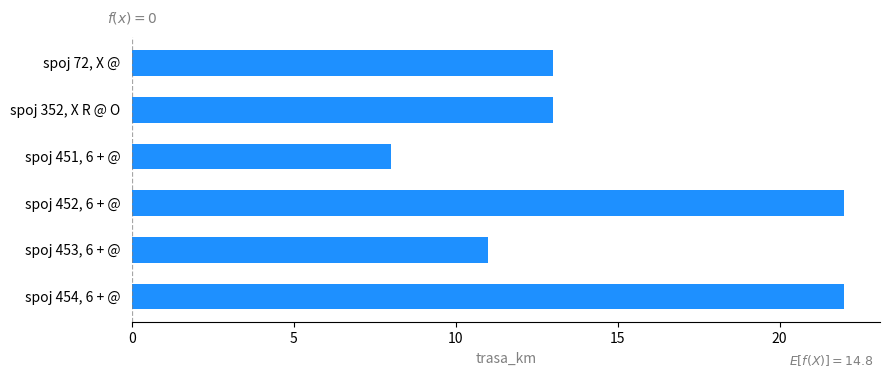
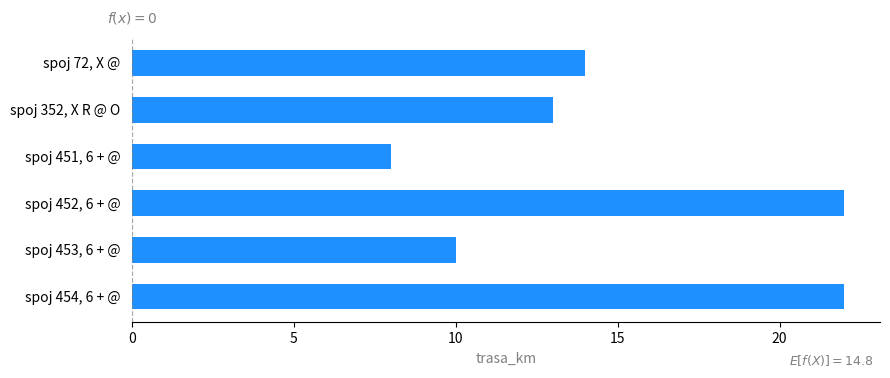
spoj 72, X @: 13 -> 14
spoj 453, 6 + @: 11 -> 10
